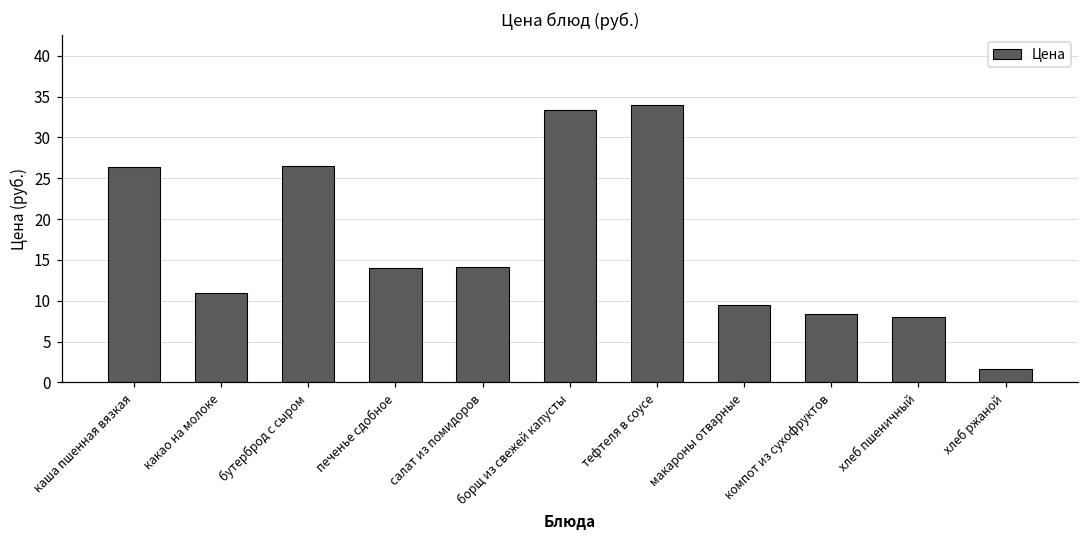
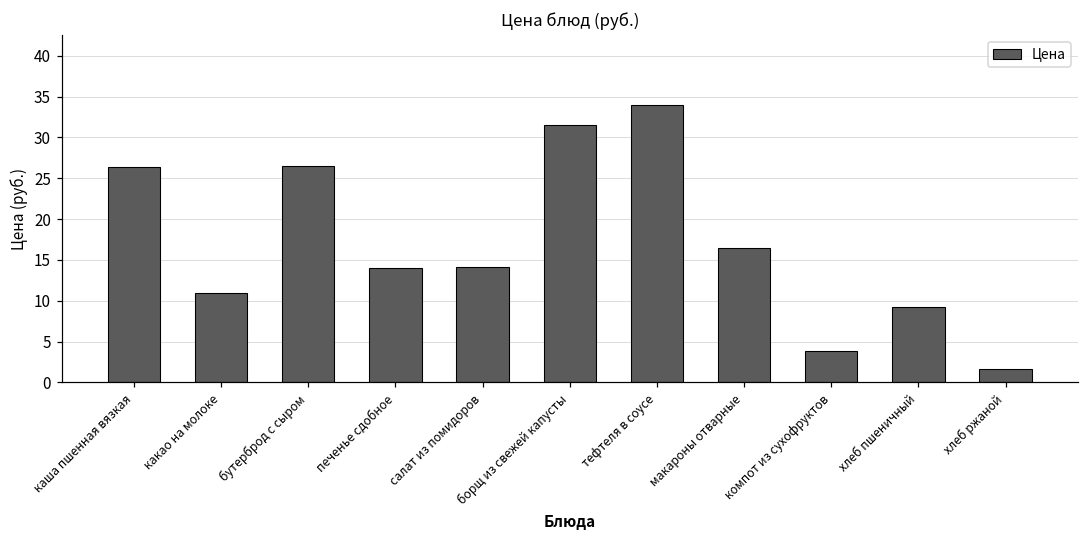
борщ из свежей капусты: 33 -> 32
макароны отварные: 10 -> 17
компот из сухофруктов: 8 -> 4
хлеб пшеничный: 8 -> 9
